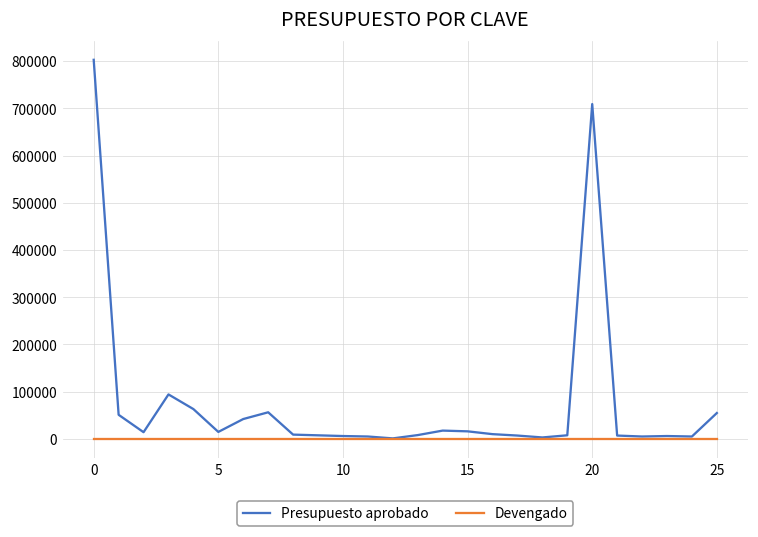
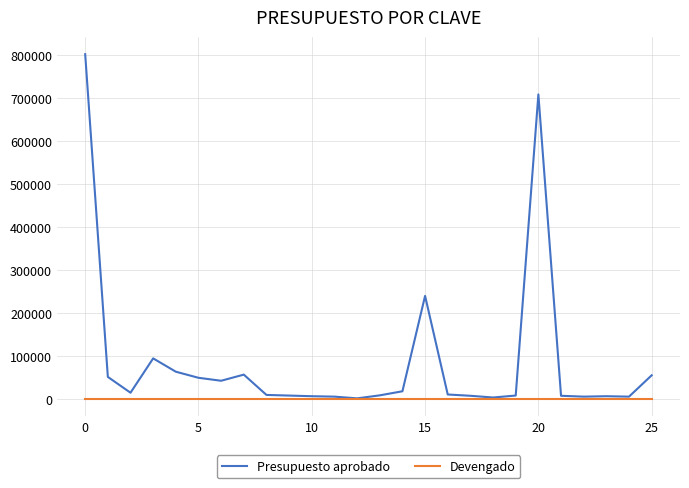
Presupuesto aprobado, 5: 10000 -> 50000
Presupuesto aprobado, 15: 20000 -> 240000
